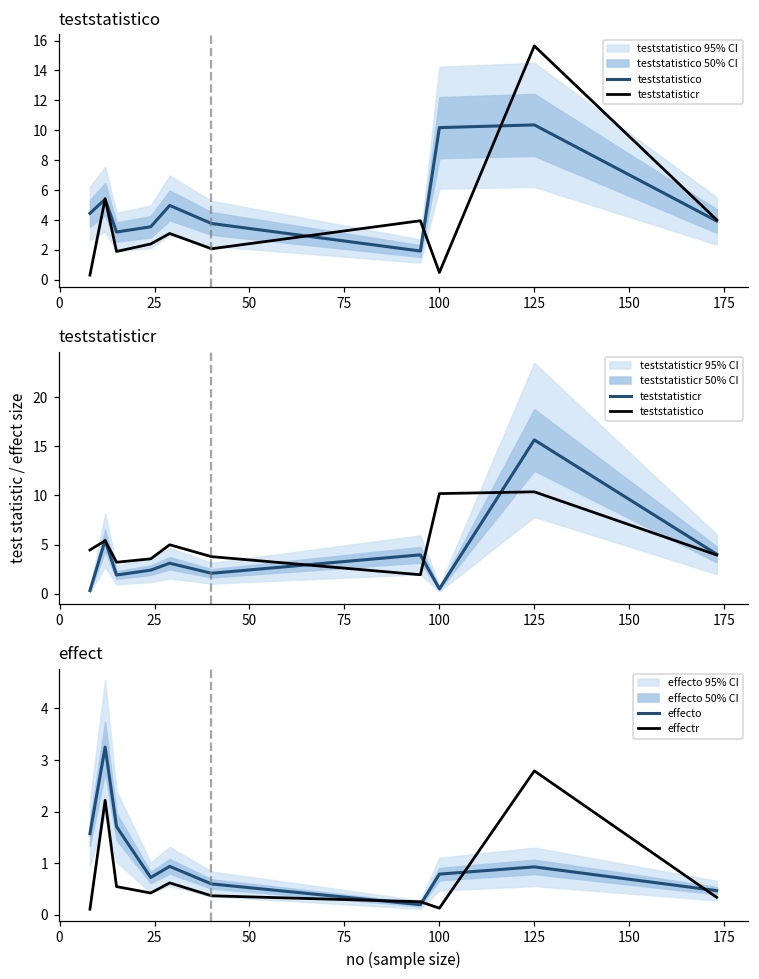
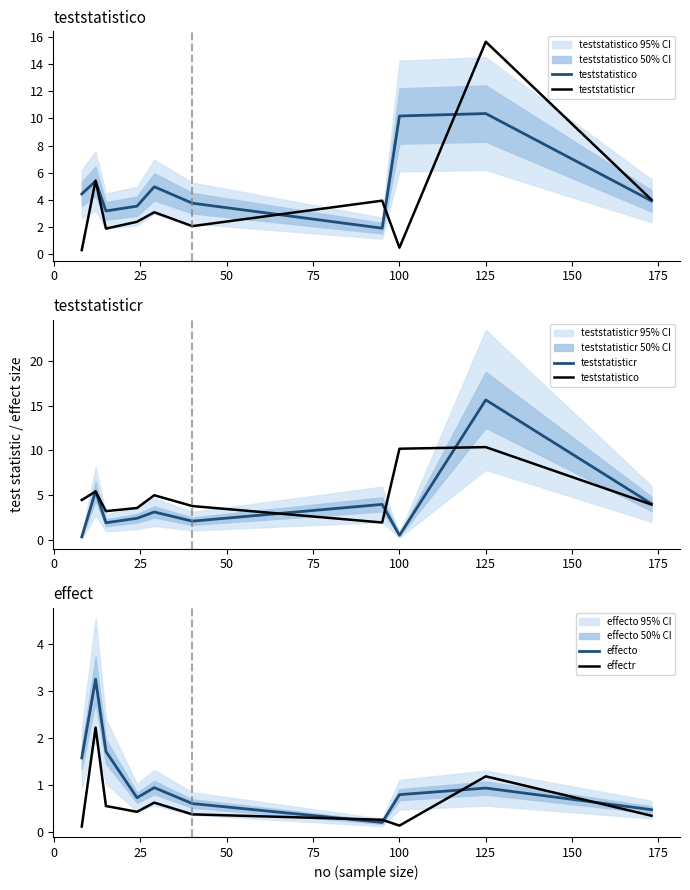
effect, effectr, 125: 2.8 -> 1.2
